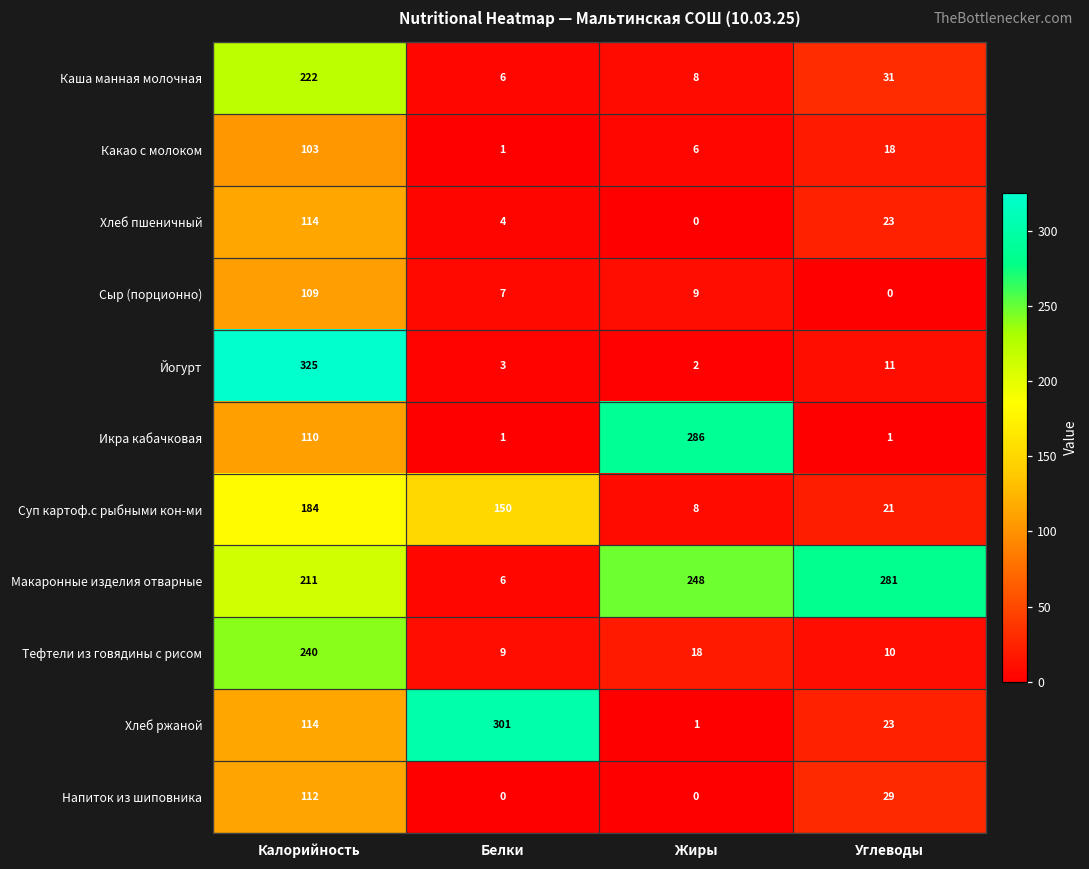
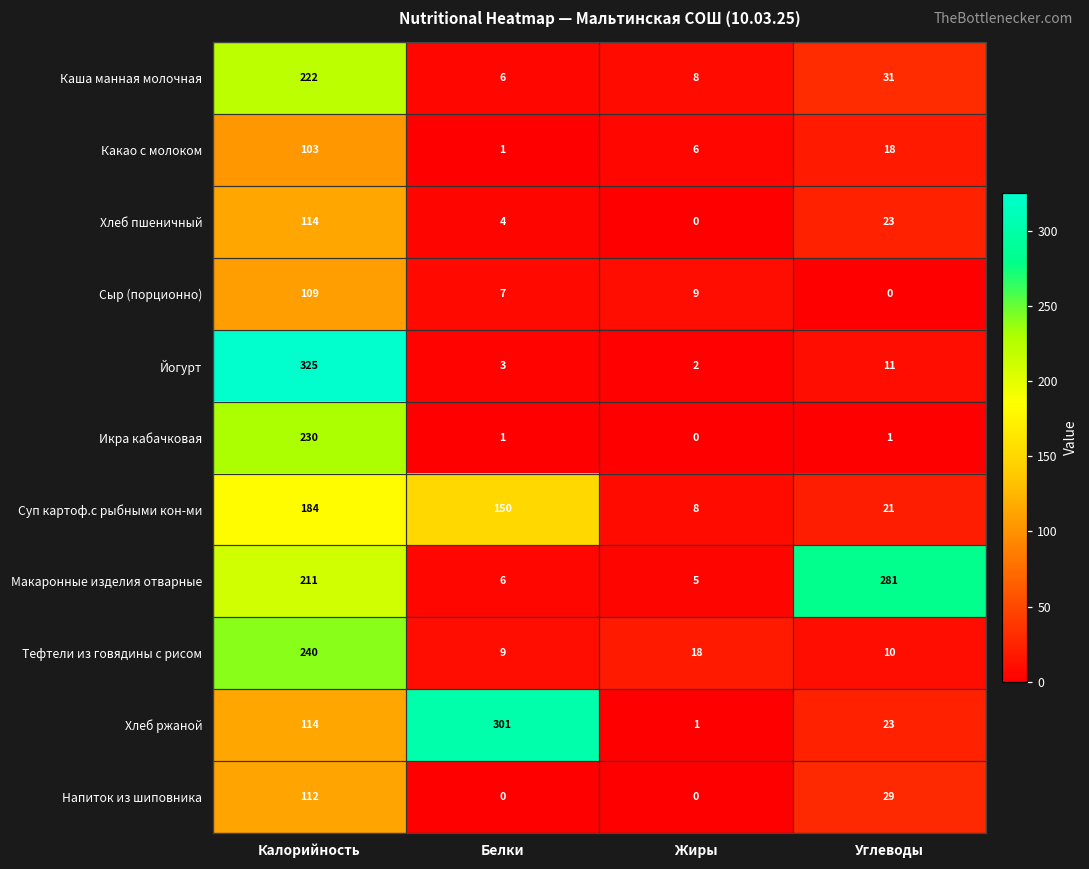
Икра кабачковая, Калорийность: 110 -> 230
Икра кабачковая, Жиры: 286 -> 0
Макаронные изделия отварные, Жиры: 248 -> 5
